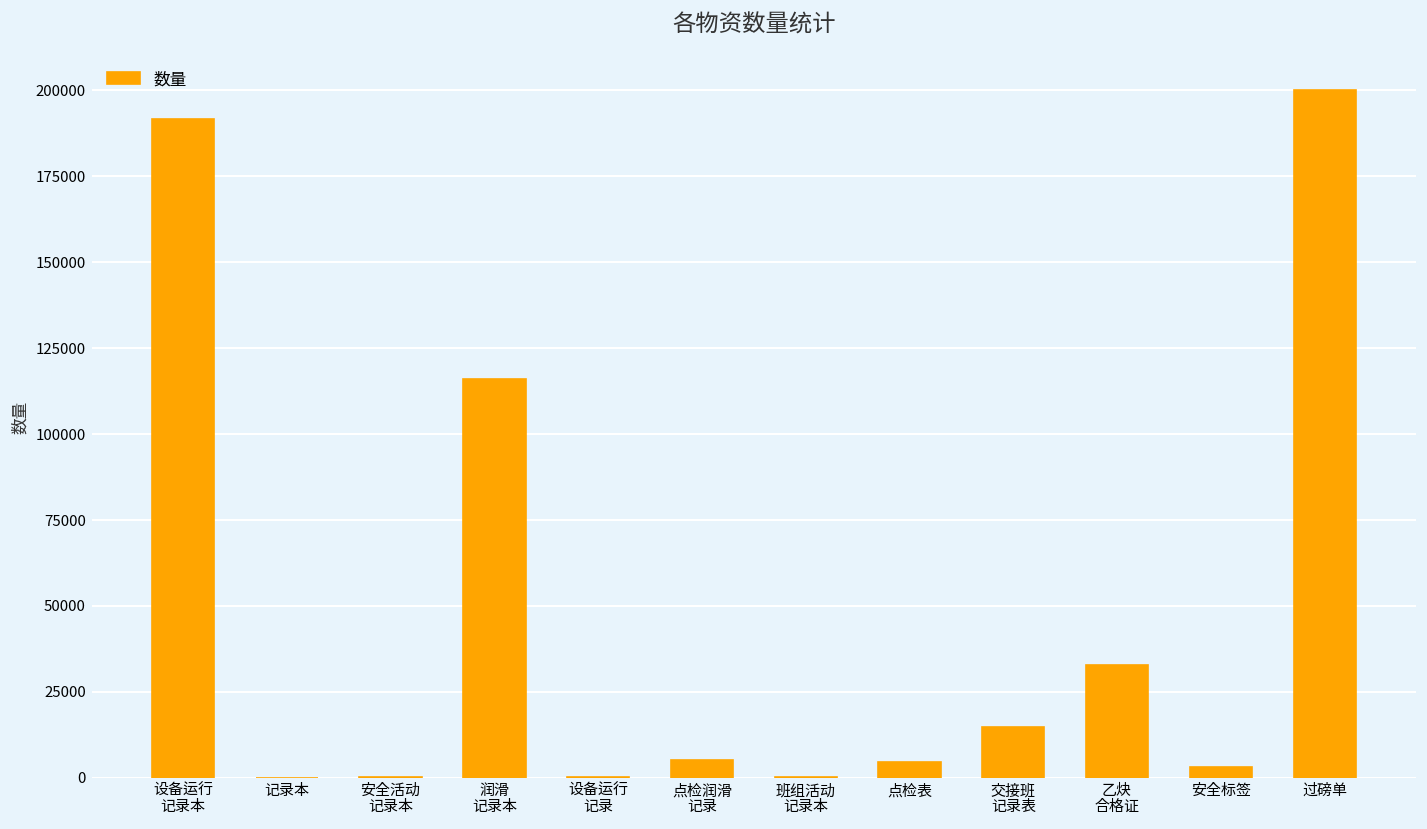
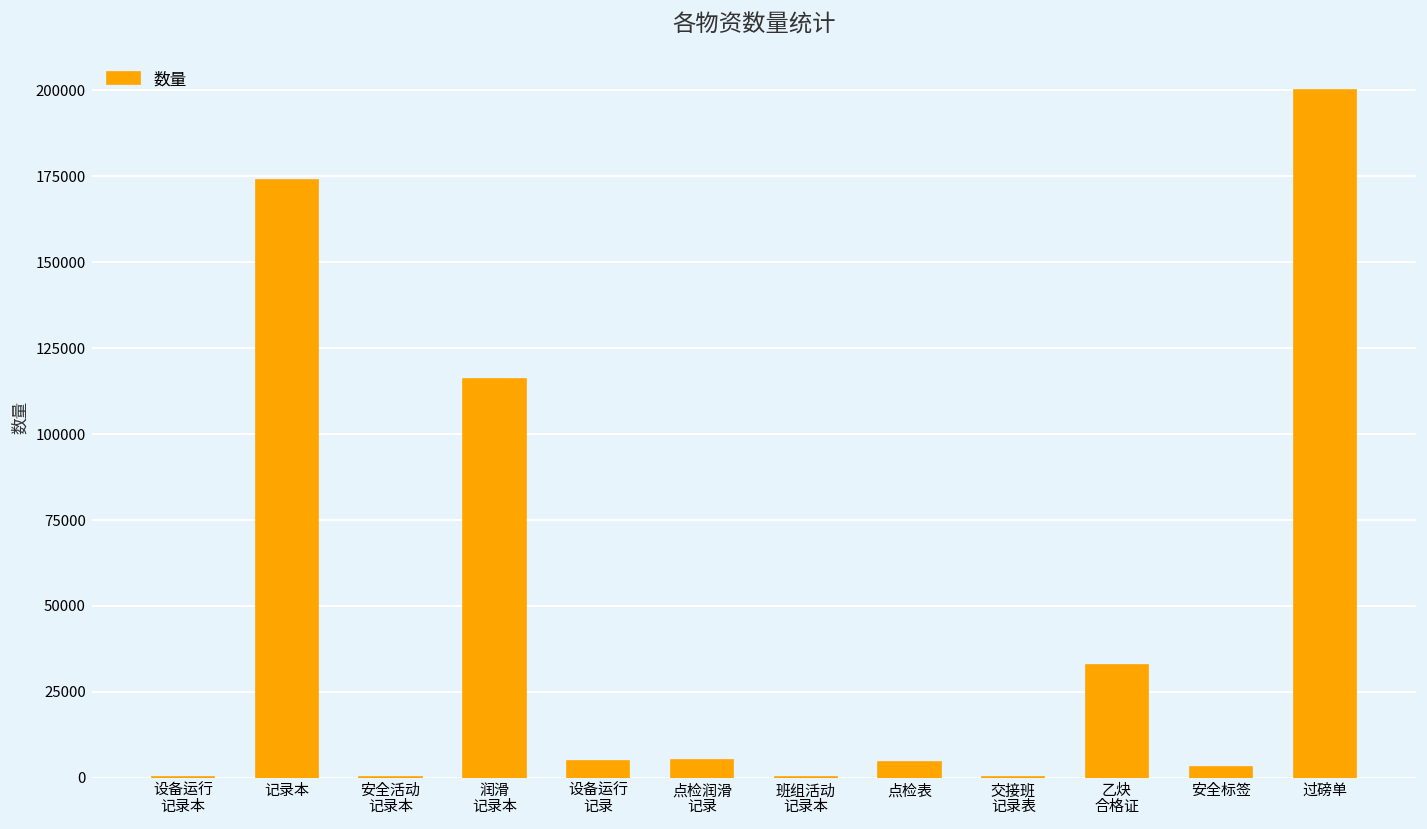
设备运行 记录本: 192000 -> 0
记录本: 0 -> 174000
设备运行 记录: 0 -> 5000
交接班 记录表: 15000 -> 0
